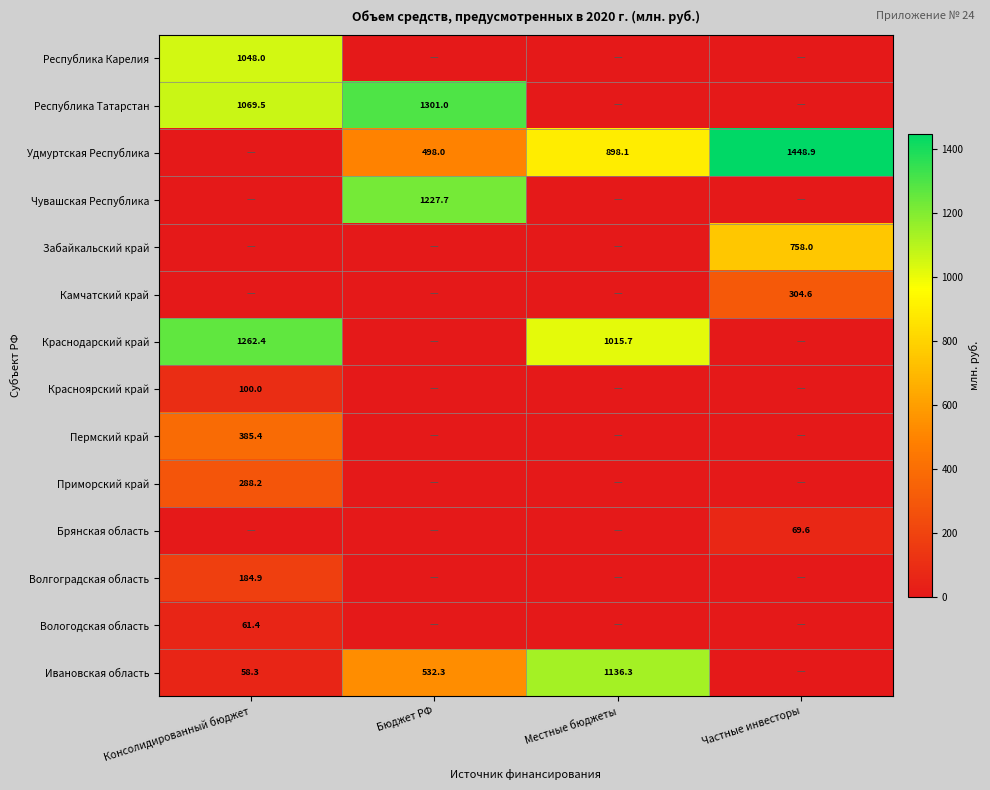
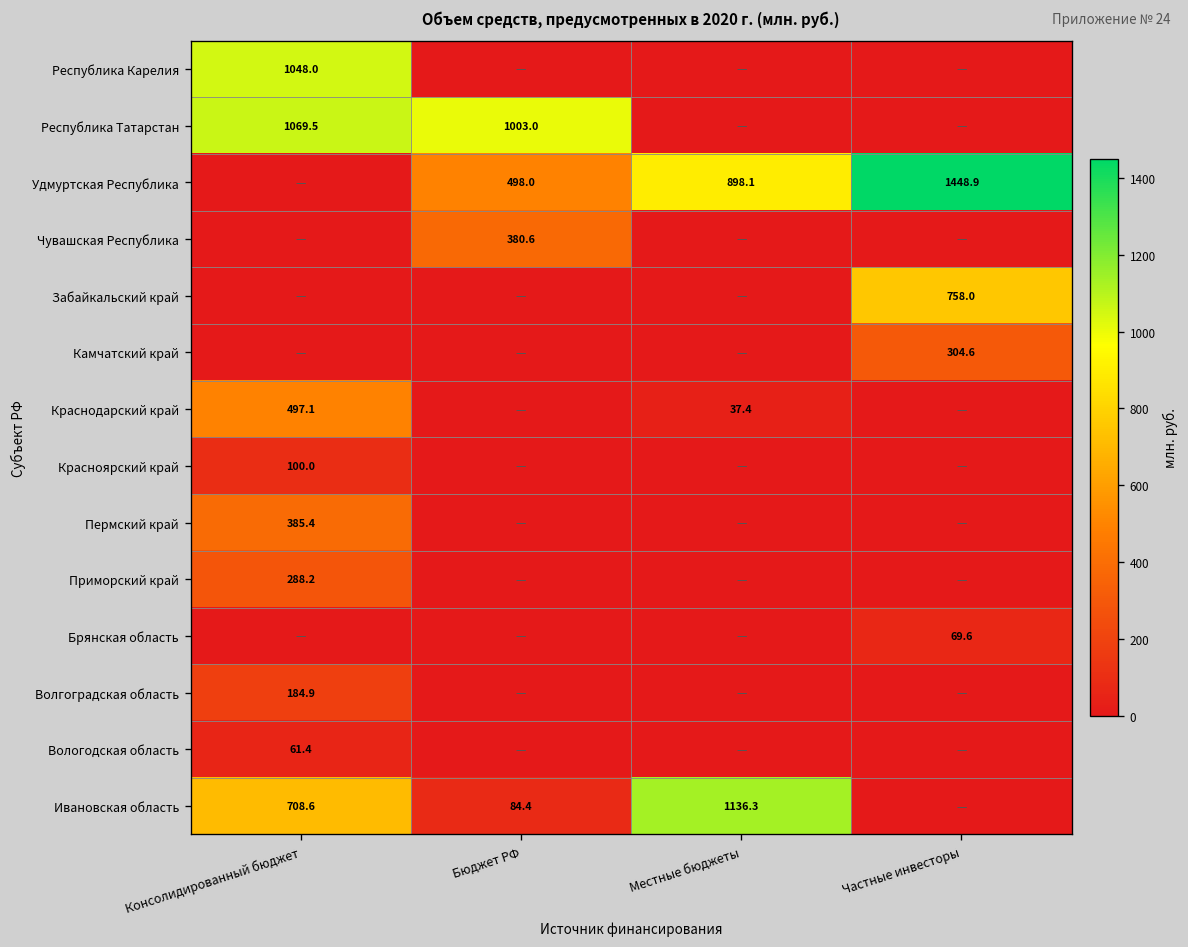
Республика Татарстан, Бюджет РФ: 1301.0 -> 1003.0
Чувашская Республика, Бюджет РФ: 1227.7 -> 380.6
Краснодарский край, Консолидированный бюджет: 1262.4 -> 497.1
Краснодарский край, Местные бюджеты: 1015.7 -> 37.4
Ивановская область, Консолидированный бюджет: 58.3 -> 708.6
Ивановская область, Бюджет РФ: 532.3 -> 84.4
